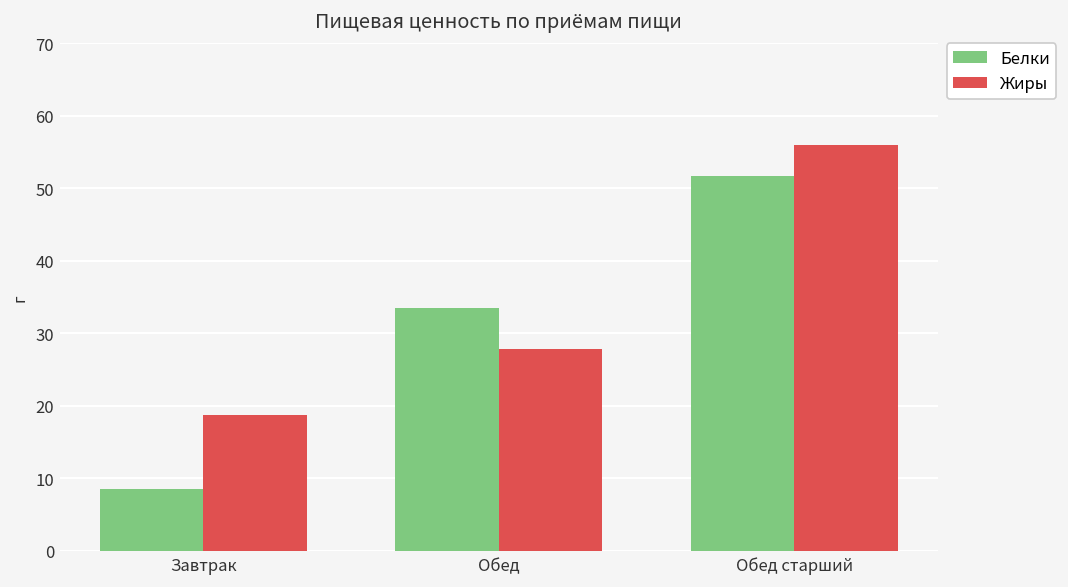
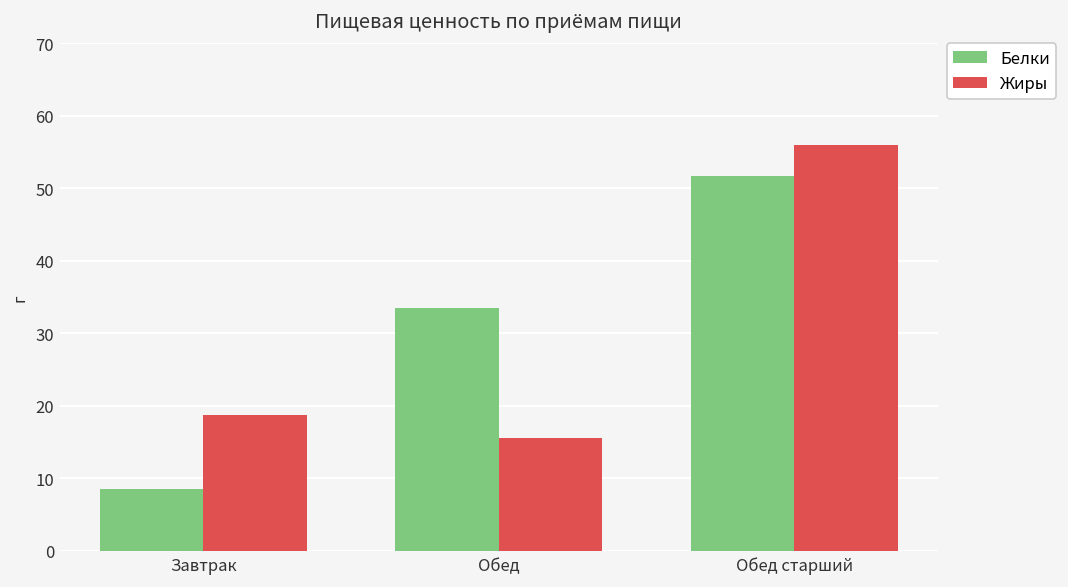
Жиры, Обед: 28 -> 16
